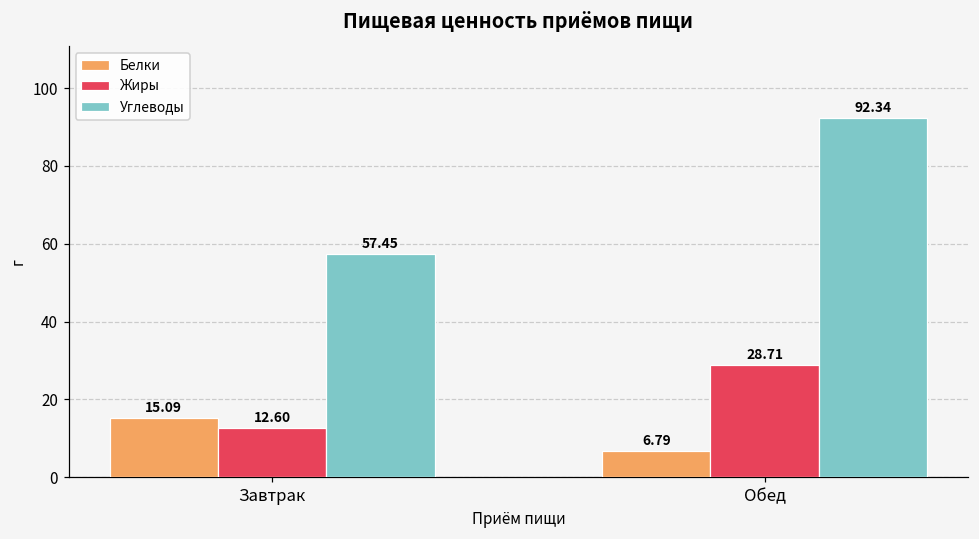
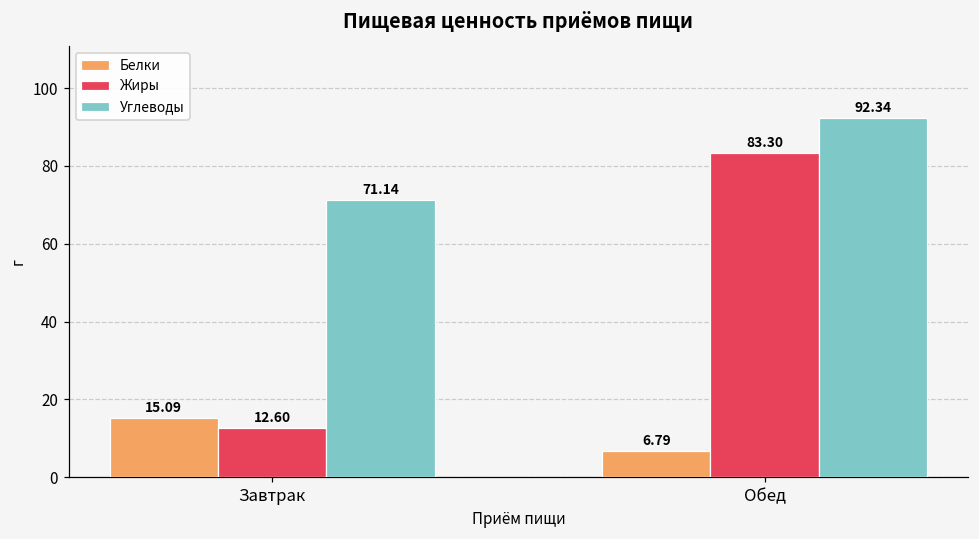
Углеводы, Завтрак: 57.45 -> 71.14
Жиры, Обед: 28.71 -> 83.30
